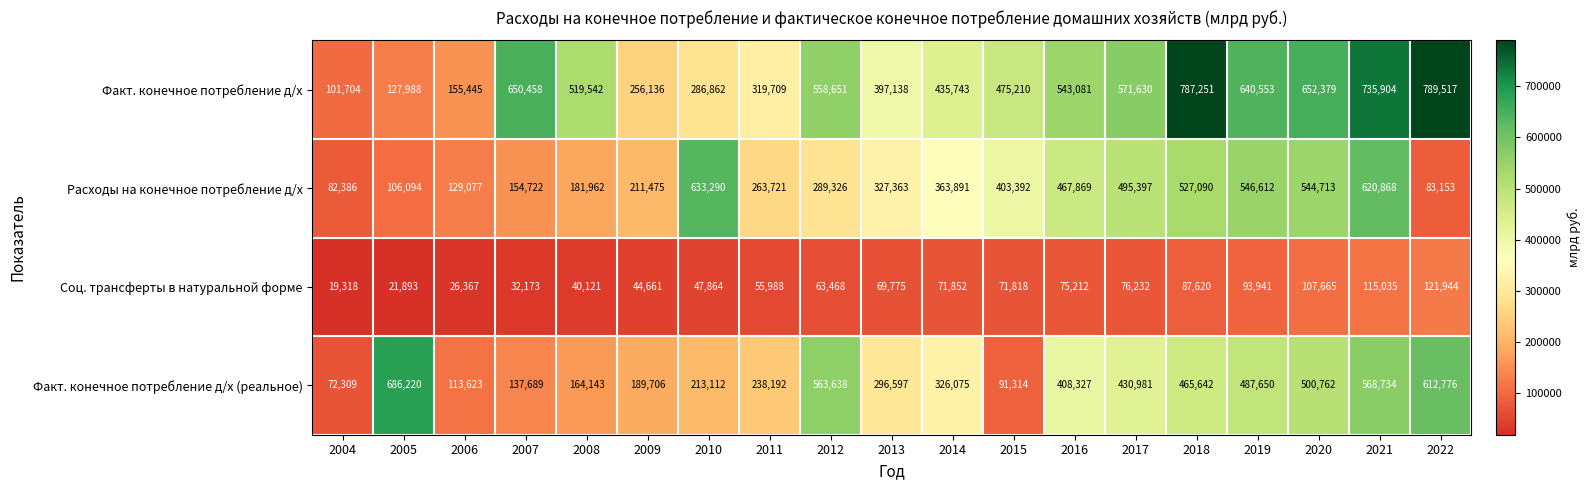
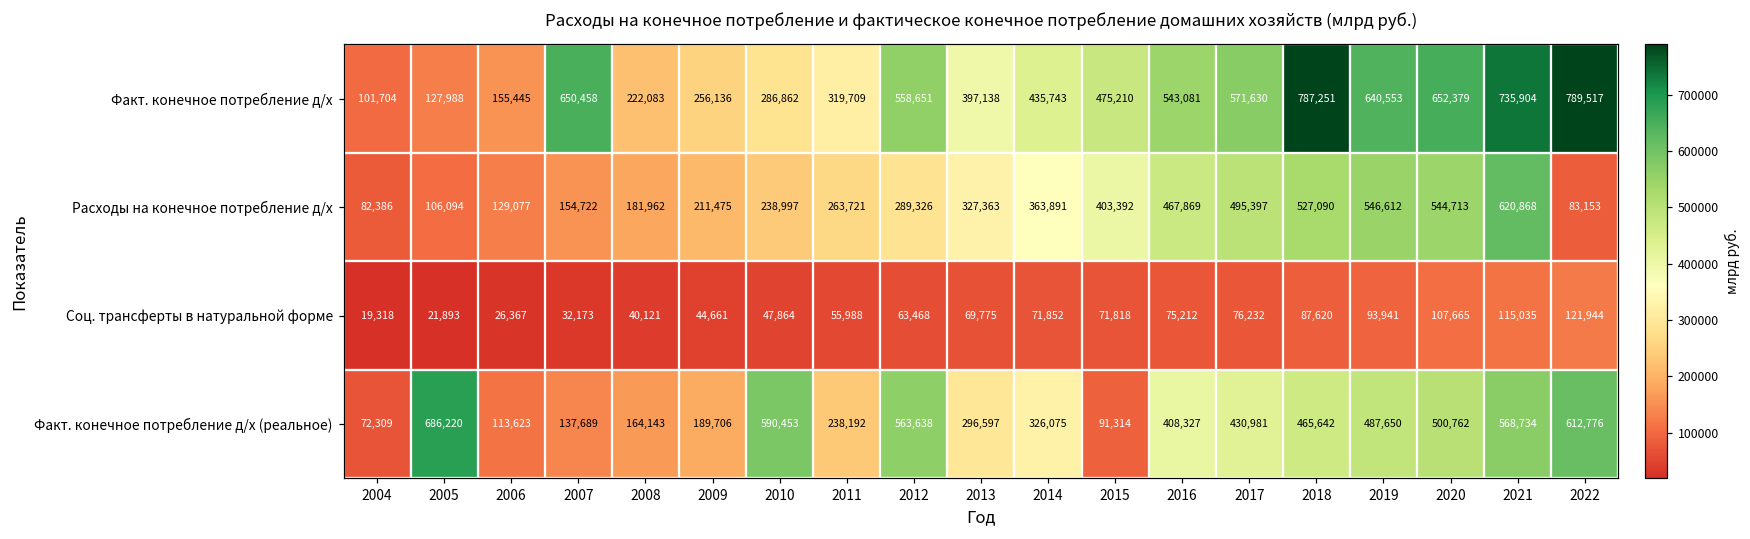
Факт. конечное потребление д/х, 2008: 519,542 -> 222,083
Расходы на конечное потребление д/х, 2010: 633,290 -> 238,997
Факт. конечное потребление д/х (реальное), 2010: 213,112 -> 590,453
